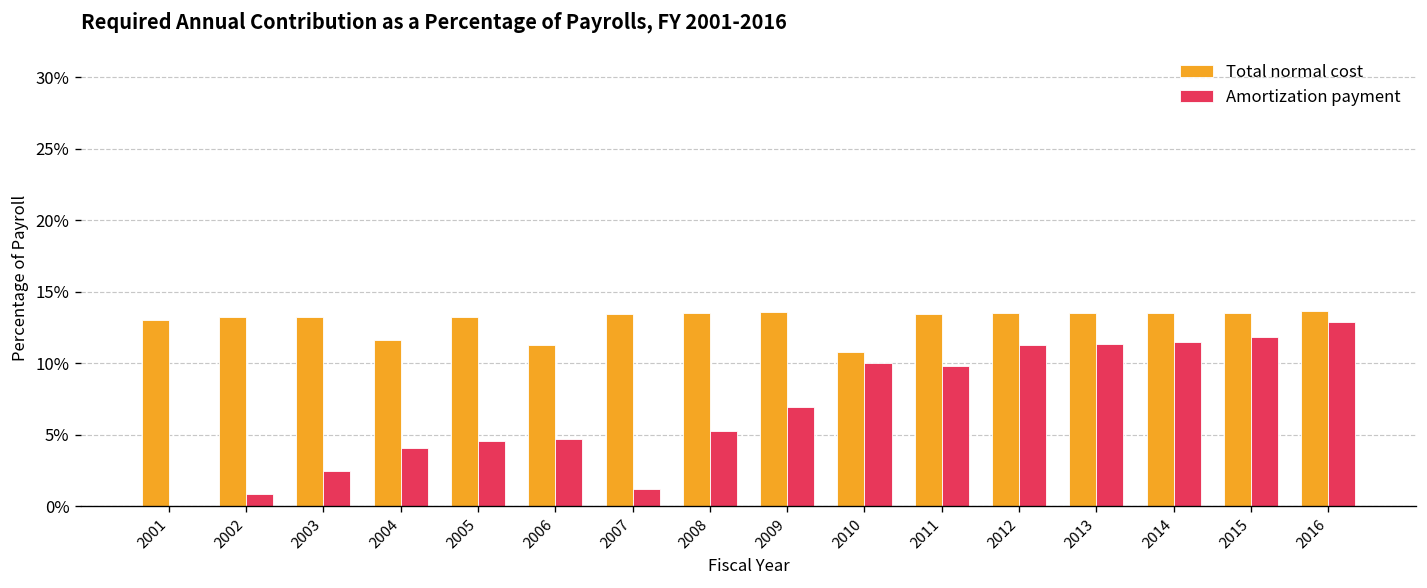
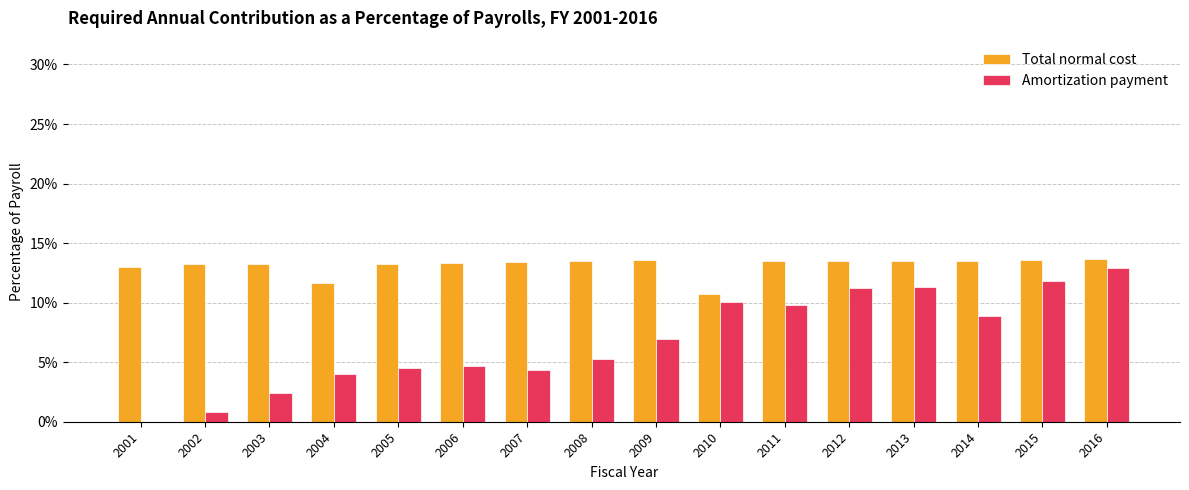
Total normal cost, 2006: 11.3% -> 13.3%
Amortization payment, 2007: 1.2% -> 4.3%
Amortization payment, 2014: 11.5% -> 8.9%
